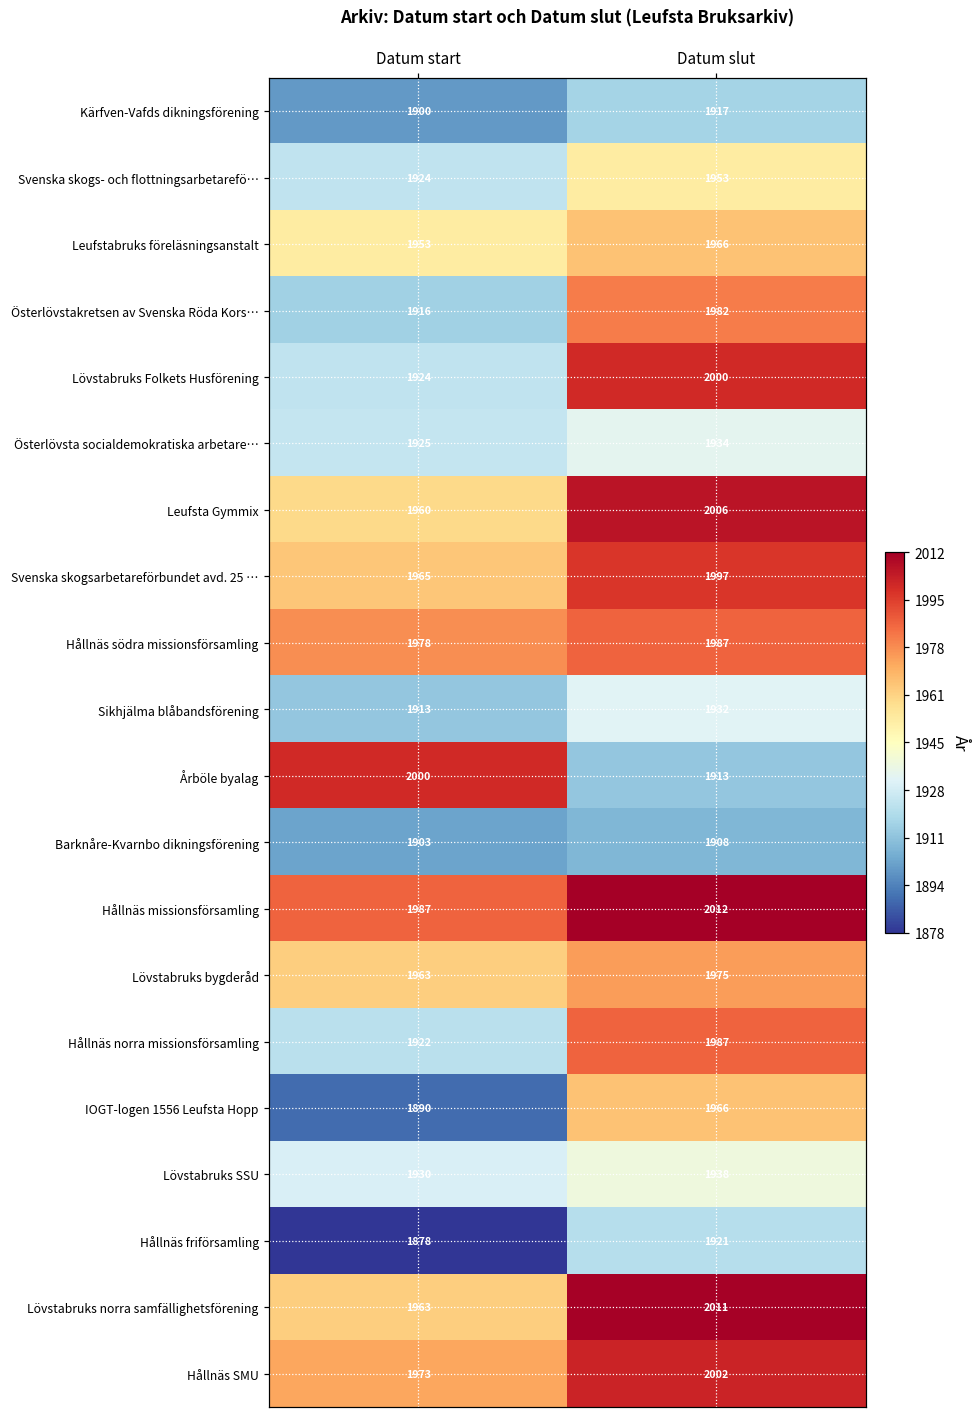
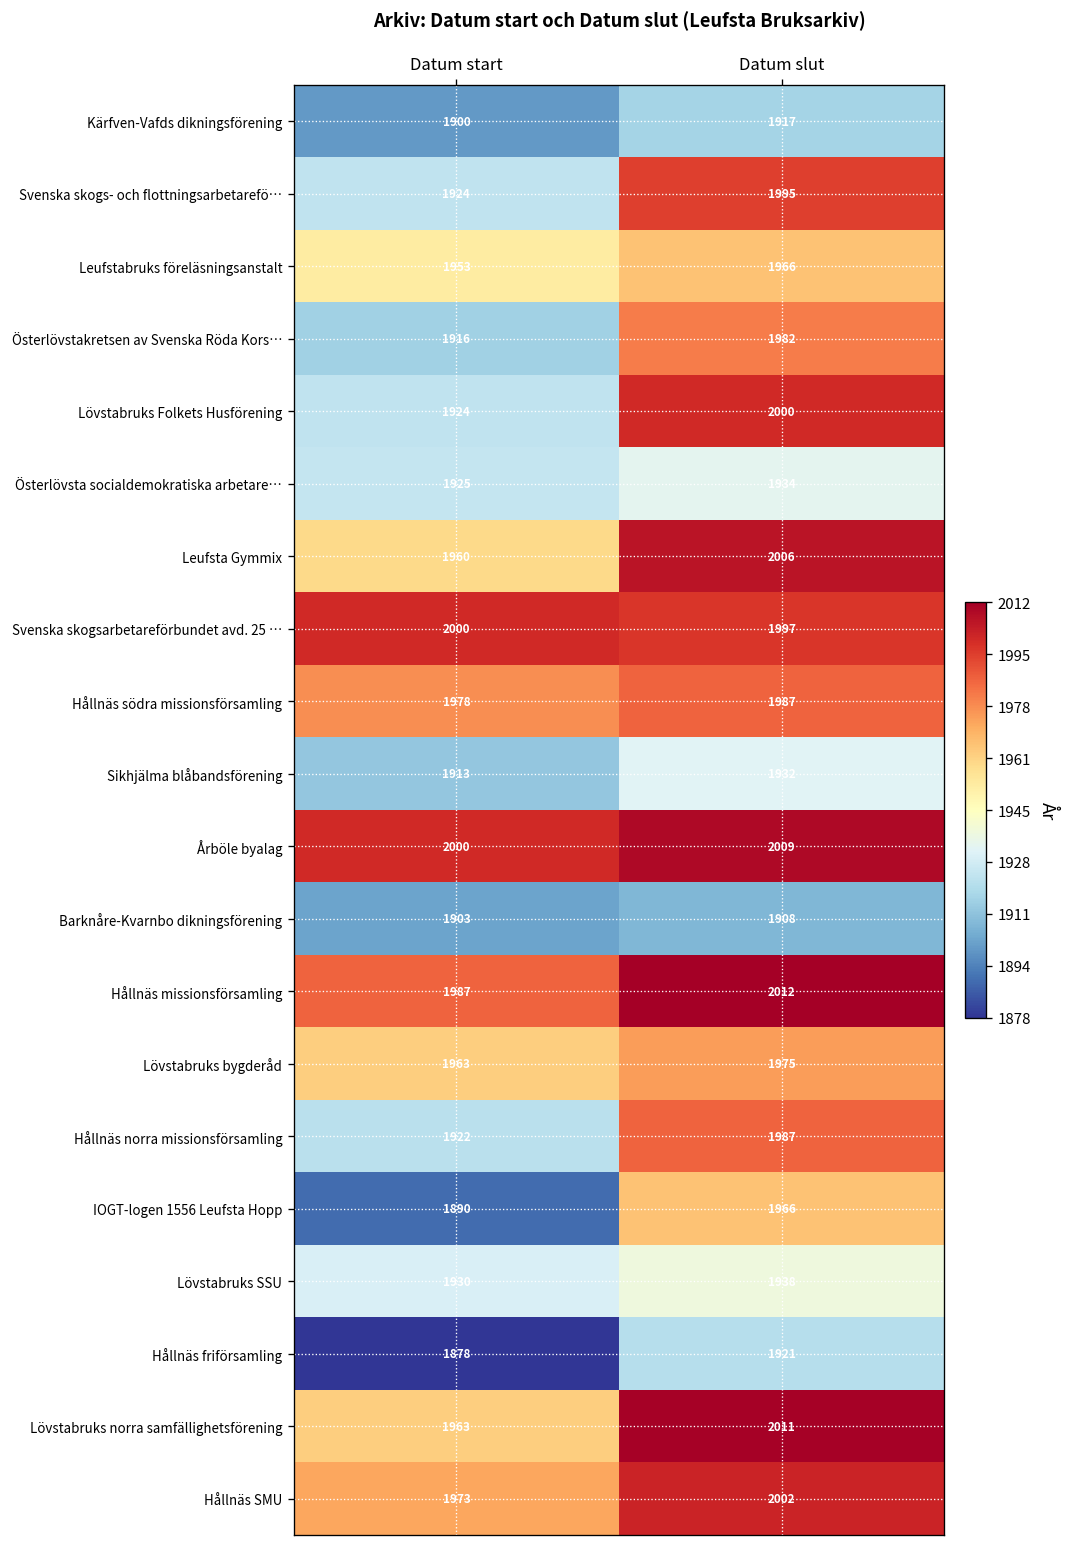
Svenska skogs- och flottningsarbetarefö…, Datum slut: 1953 -> 1995
Svenska skogsarbetareförbundet avd. 25 …, Datum start: 1965 -> 2000
Årböle byalag, Datum slut: 1913 -> 2009
